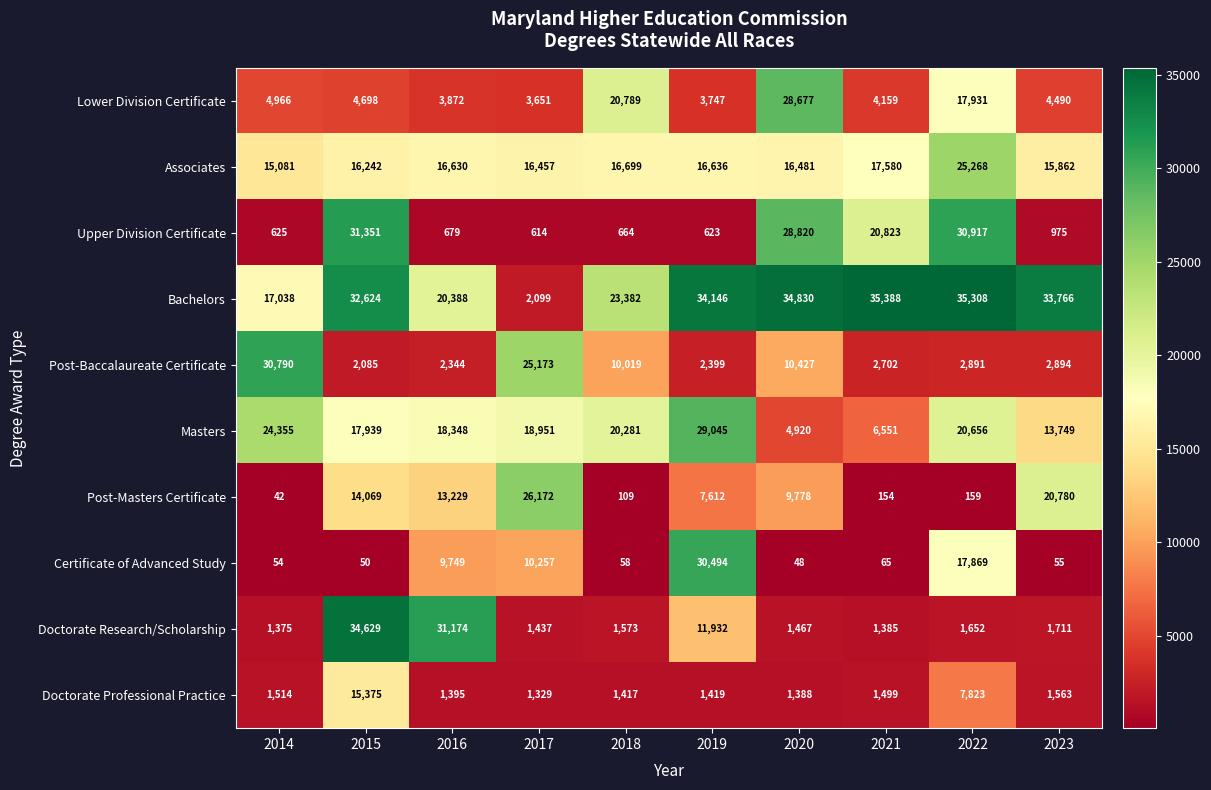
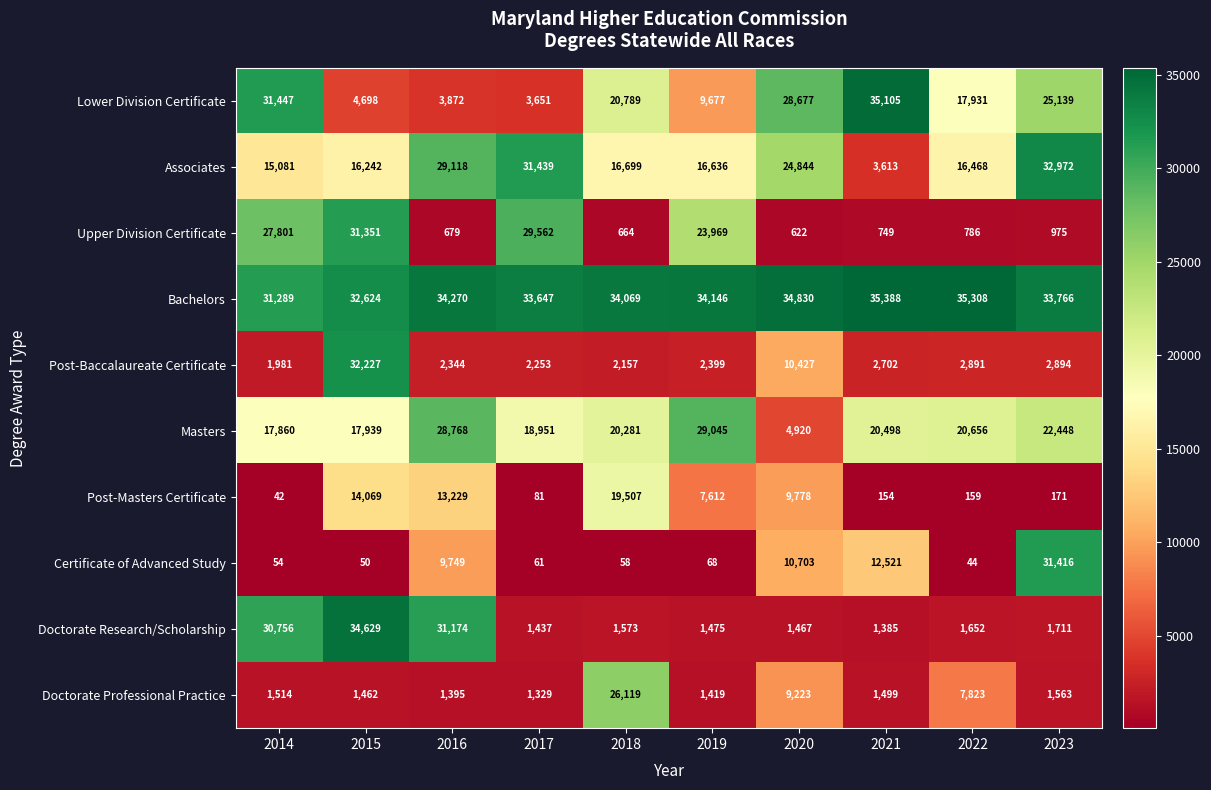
Lower Division Certificate, 2014: 4,966 -> 31,447
Lower Division Certificate, 2019: 3,747 -> 9,677
Lower Division Certificate, 2021: 4,159 -> 35,105
Lower Division Certificate, 2023: 4,490 -> 25,139
Associates, 2016: 16,630 -> 29,118
Associates, 2017: 16,457 -> 31,439
Associates, 2020: 16,481 -> 24,844
Associates, 2021: 17,580 -> 3,613
Associates, 2022: 25,268 -> 16,468
Associates, 2023: 15,862 -> 32,972
Upper Division Certificate, 2014: 625 -> 27,801
Upper Division Certificate, 2017: 614 -> 29,562
Upper Division Certificate, 2019: 623 -> 23,969
Upper Division Certificate, 2020: 28,820 -> 622
Upper Division Certificate, 2021: 20,823 -> 749
Upper Division Certificate, 2022: 30,917 -> 786
Bachelors, 2014: 17,038 -> 31,289
Bachelors, 2016: 20,388 -> 34,270
Bachelors, 2017: 2,099 -> 33,647
Bachelors, 2018: 23,382 -> 34,069
Post-Baccalaureate Certificate, 2014: 30,790 -> 1,981
Post-Baccalaureate Certificate, 2015: 2,085 -> 32,227
Post-Baccalaureate Certificate, 2017: 25,173 -> 2,253
Post-Baccalaureate Certificate, 2018: 10,019 -> 2,157
Masters, 2014: 24,355 -> 17,860
Masters, 2016: 18,348 -> 28,768
Masters, 2021: 6,551 -> 20,498
Masters, 2023: 13,749 -> 22,448
Post-Masters Certificate, 2017: 26,172 -> 81
Post-Masters Certificate, 2018: 109 -> 19,507
Post-Masters Certificate, 2023: 20,780 -> 171
Certificate of Advanced Study, 2017: 10,257 -> 61
Certificate of Advanced Study, 2019: 30,494 -> 68
Certificate of Advanced Study, 2020: 48 -> 10,703
Certificate of Advanced Study, 2021: 65 -> 12,521
Certificate of Advanced Study, 2022: 17,869 -> 44
Certificate of Advanced Study, 2023: 55 -> 31,416
Doctorate Research/Scholarship, 2014: 1,375 -> 30,756
Doctorate Research/Scholarship, 2019: 11,932 -> 1,475
Doctorate Professional Practice, 2015: 15,375 -> 1,462
Doctorate Professional Practice, 2018: 1,417 -> 26,119
Doctorate Professional Practice, 2020: 1,388 -> 9,223
